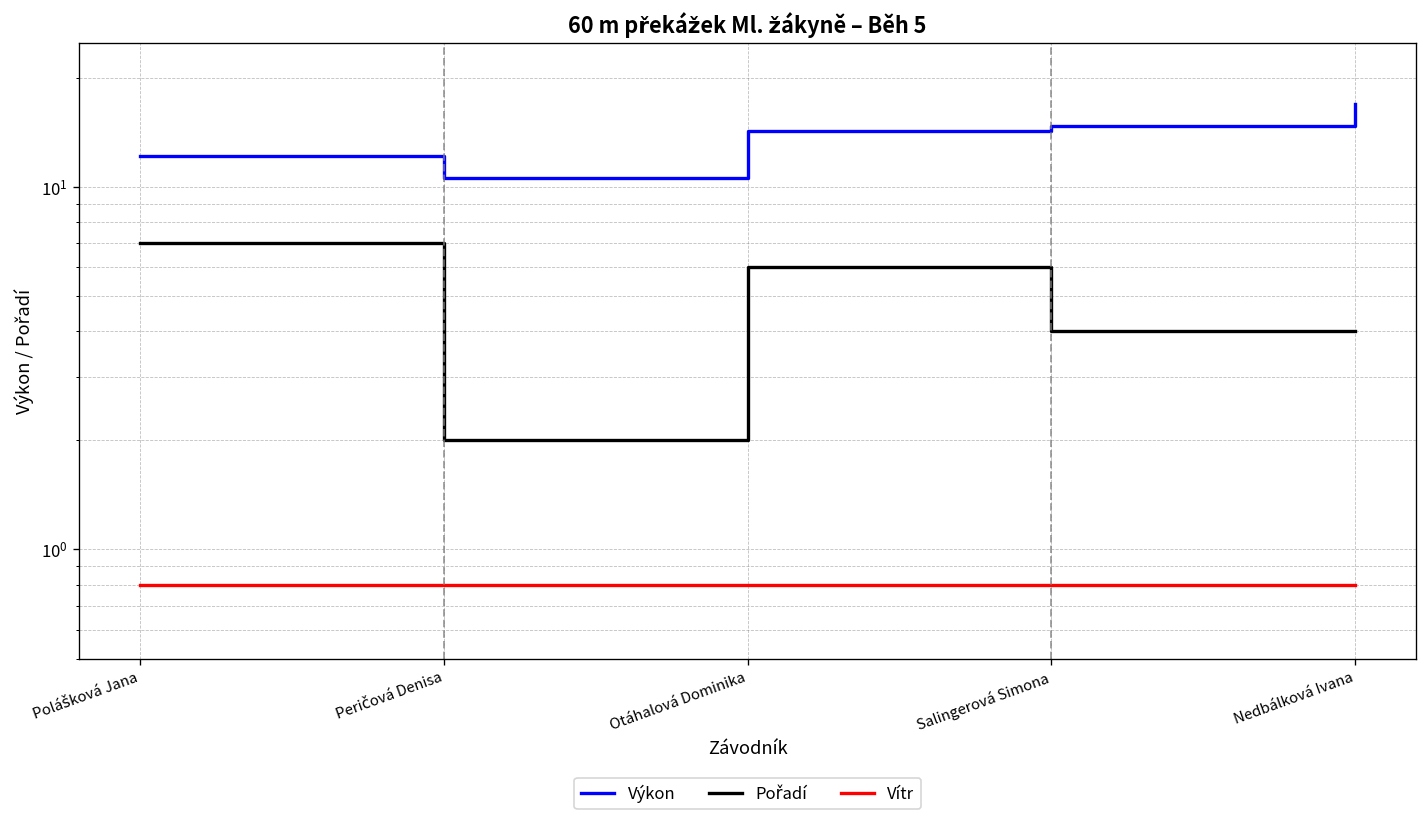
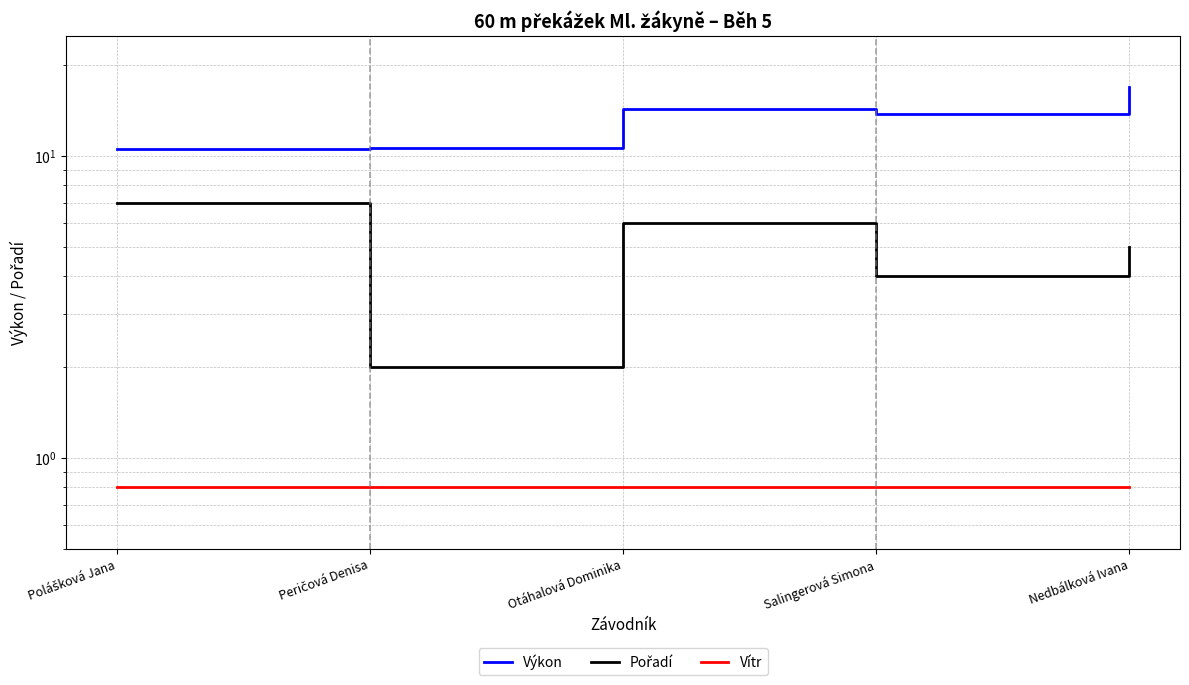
Výkon, Polášková Jana: 12.2 -> 10.5
Výkon, Salingerová Simona: 15 -> 14
Pořadí, Nedbálková Ivana: 4 -> 5
